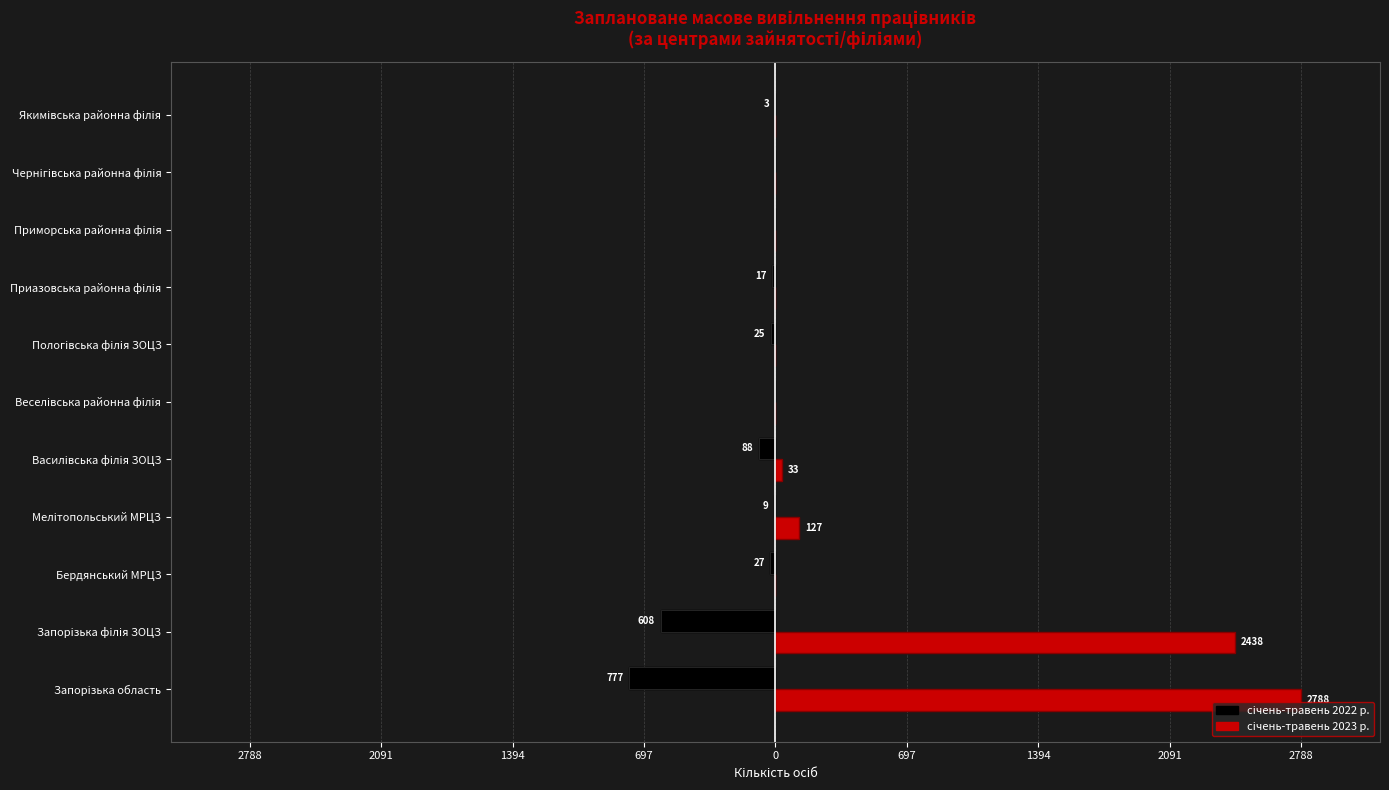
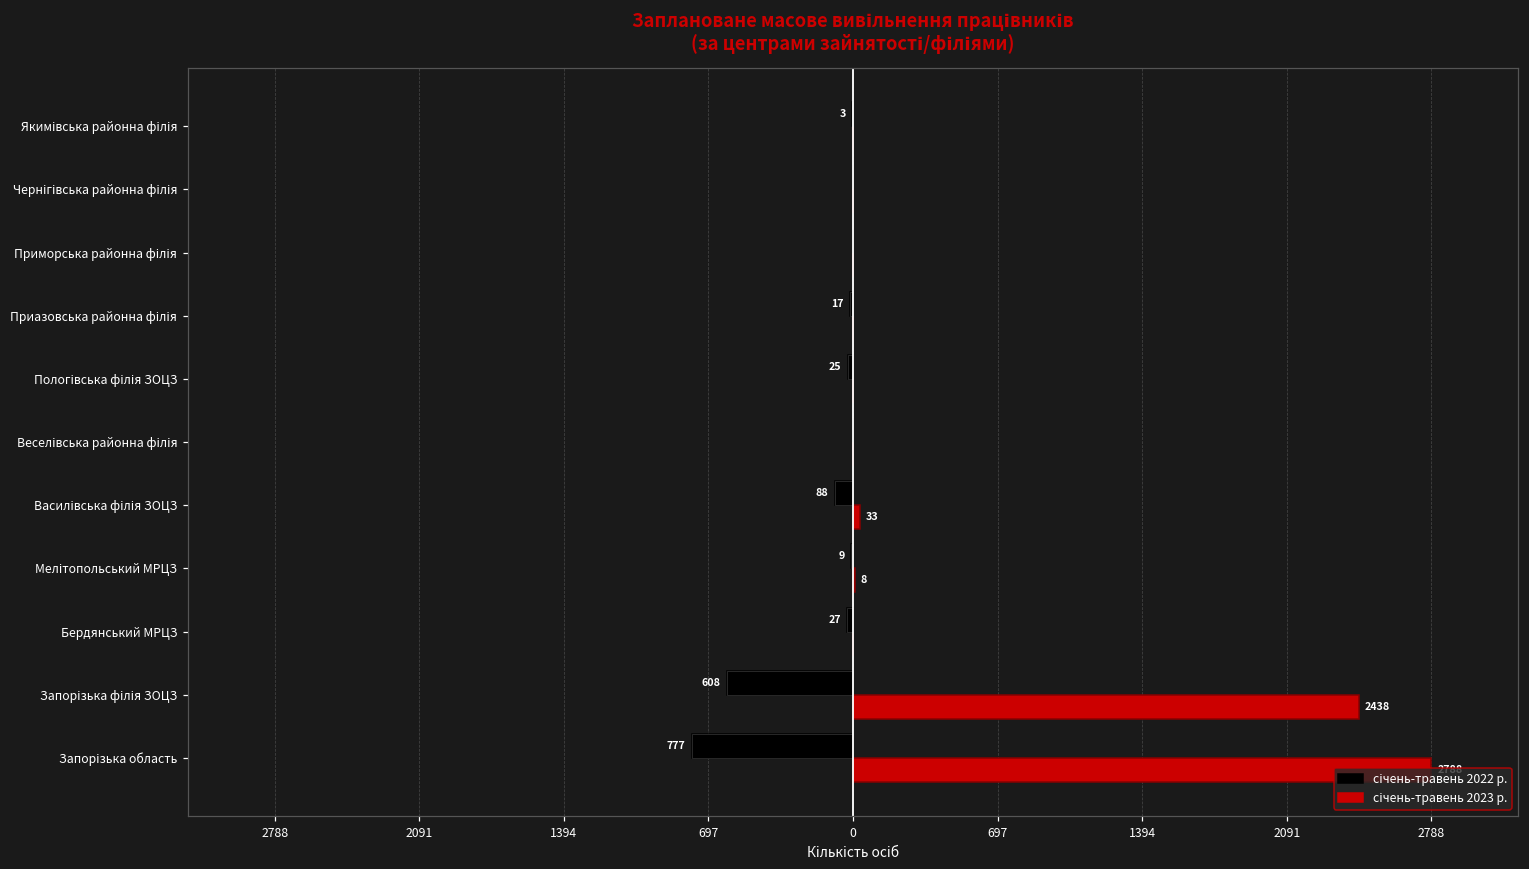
січень-травень 2023 р., Мелітопольський МРЦЗ: 127 -> 8
